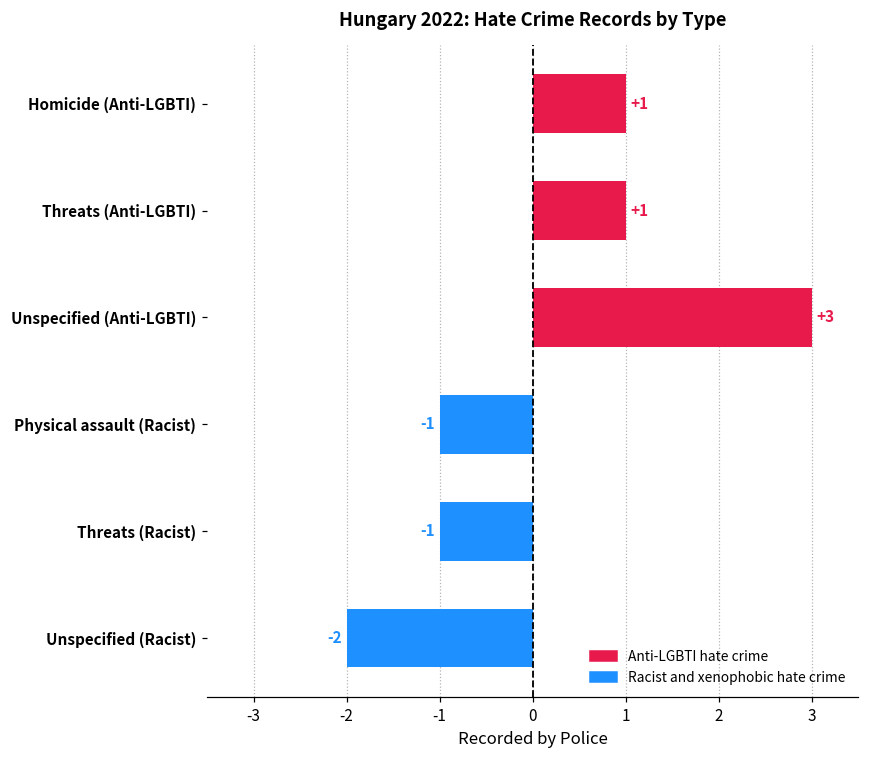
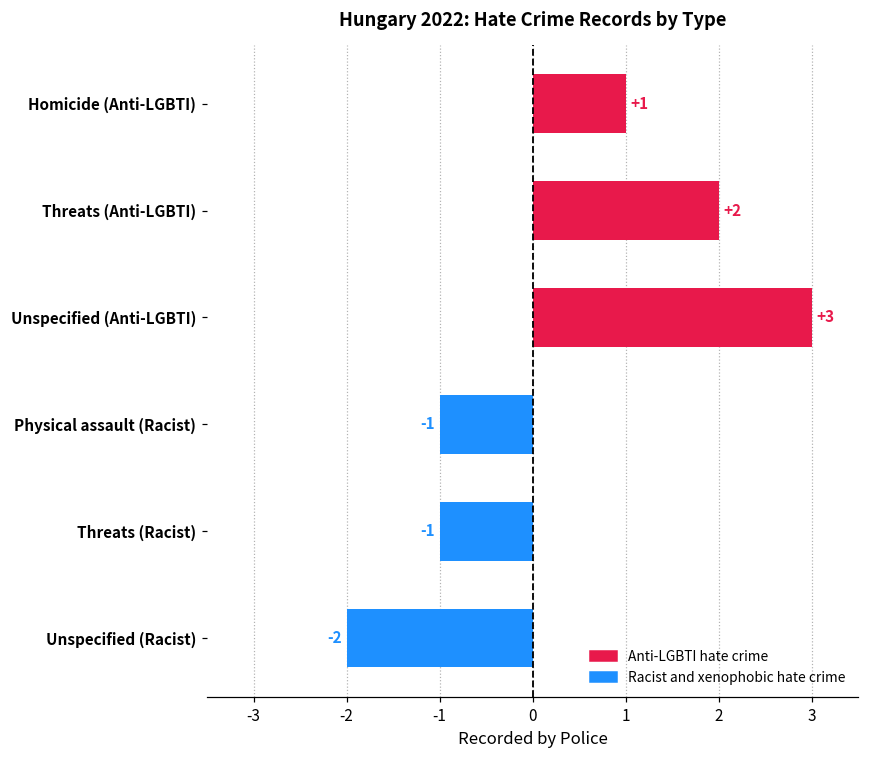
Threats (Anti-LGBTI): +1 -> +2
